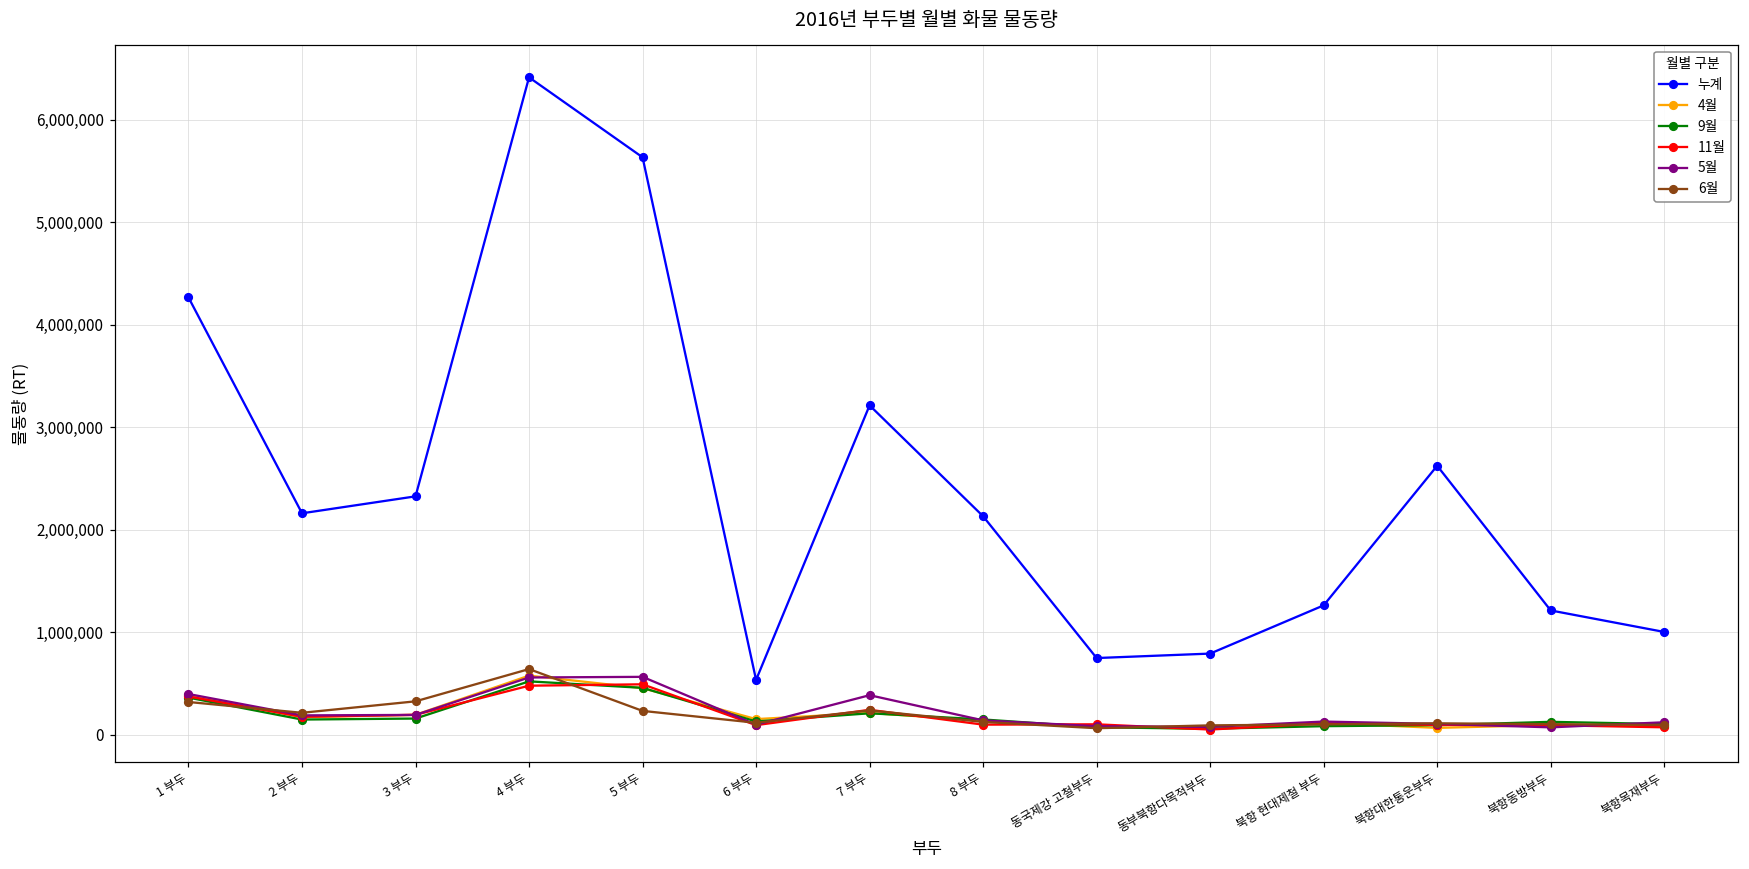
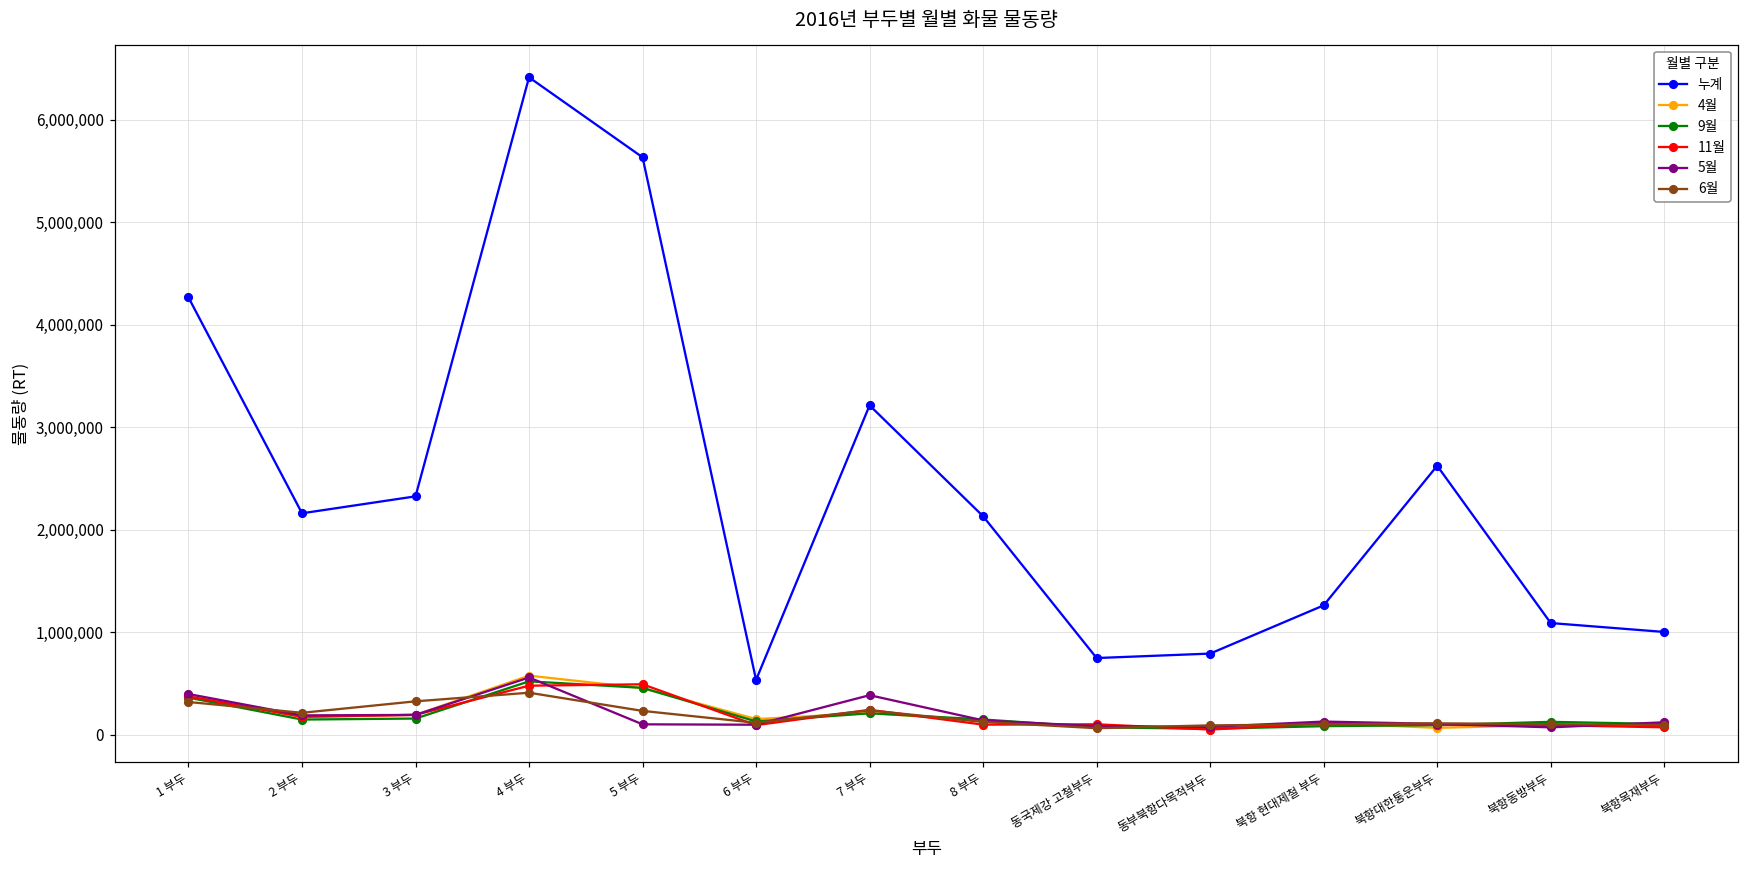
6월, 4 부두: 600,000 -> 400,000
5월, 5 부두: 600,000 -> 100,000
누계, 북항동방부두: 1,200,000 -> 1,100,000
